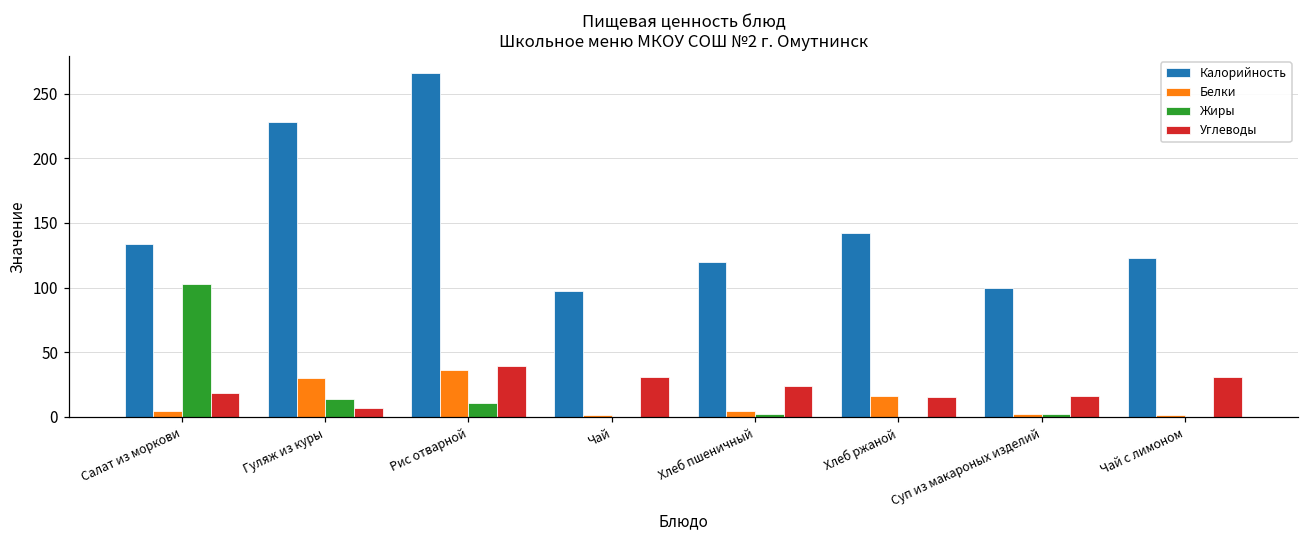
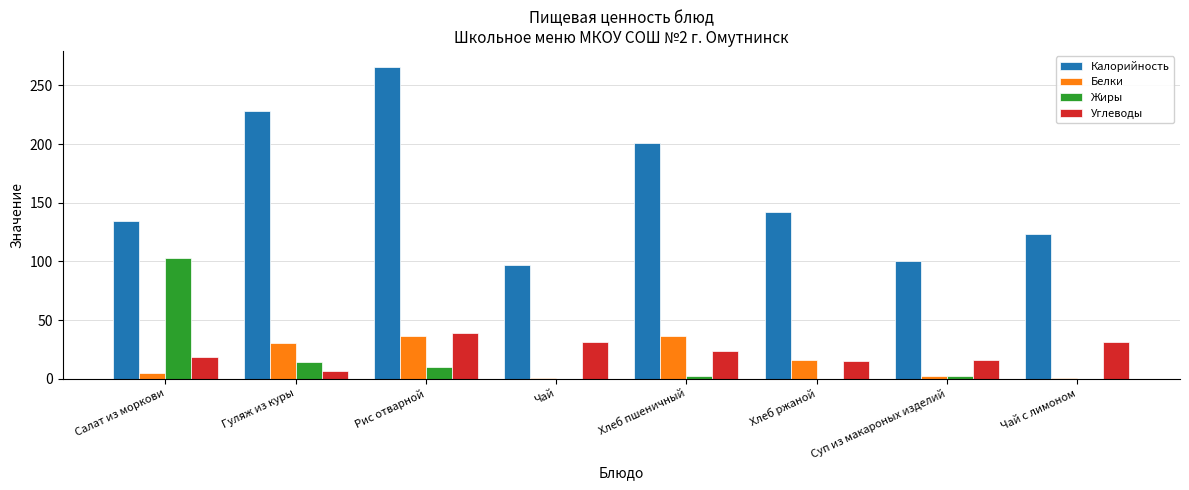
Калорийность, Хлеб пшеничный: 120 -> 201
Белки, Хлеб пшеничный: 4 -> 36
